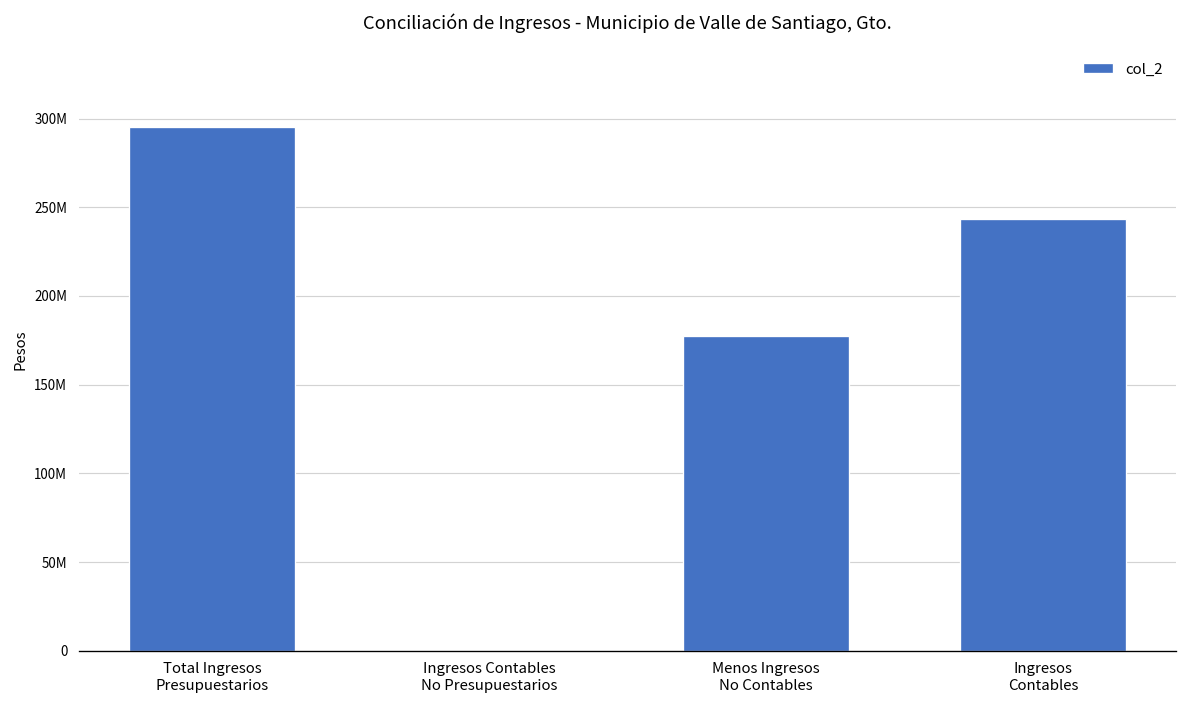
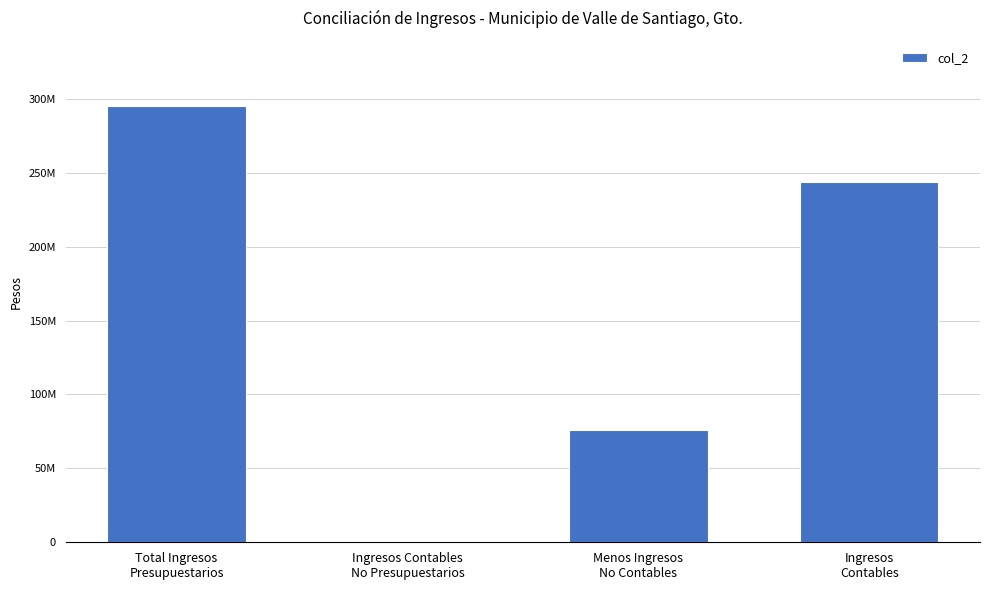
Menos Ingresos No Contables: 177000000 -> 76000000
